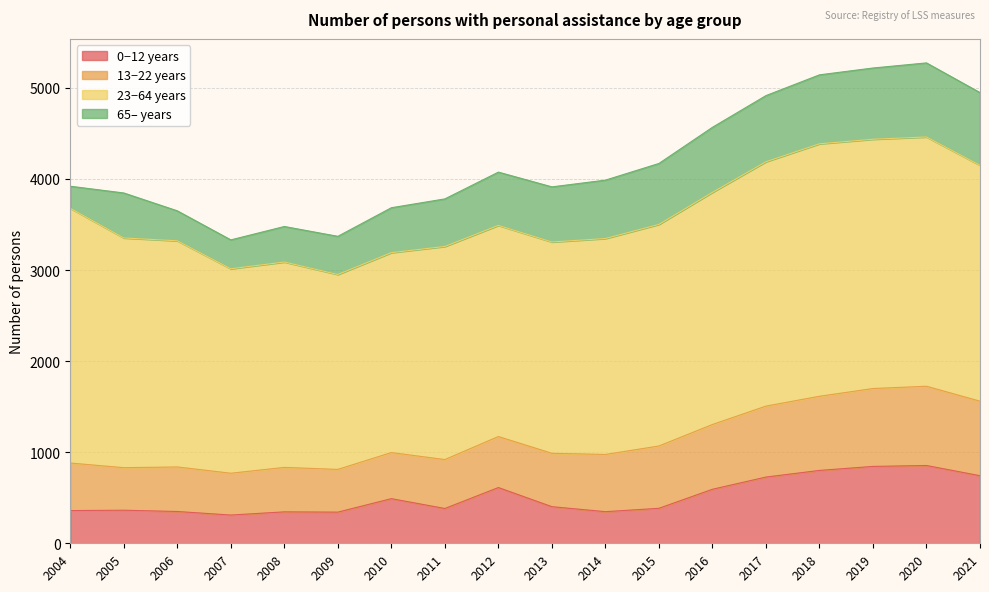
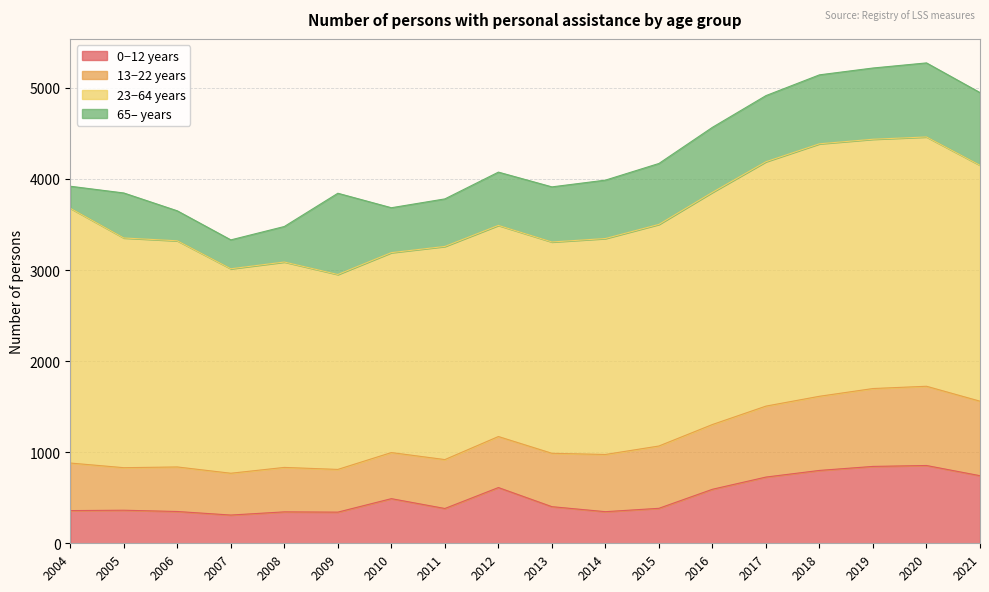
65– years, 2009: 400 -> 900
